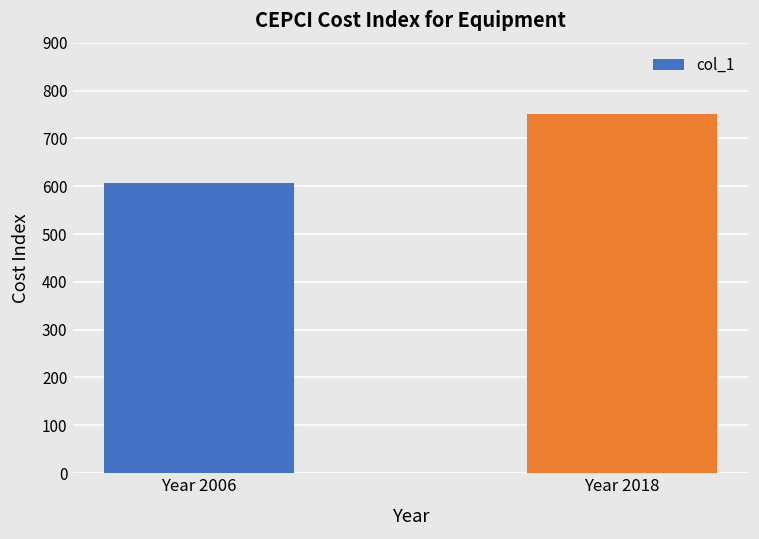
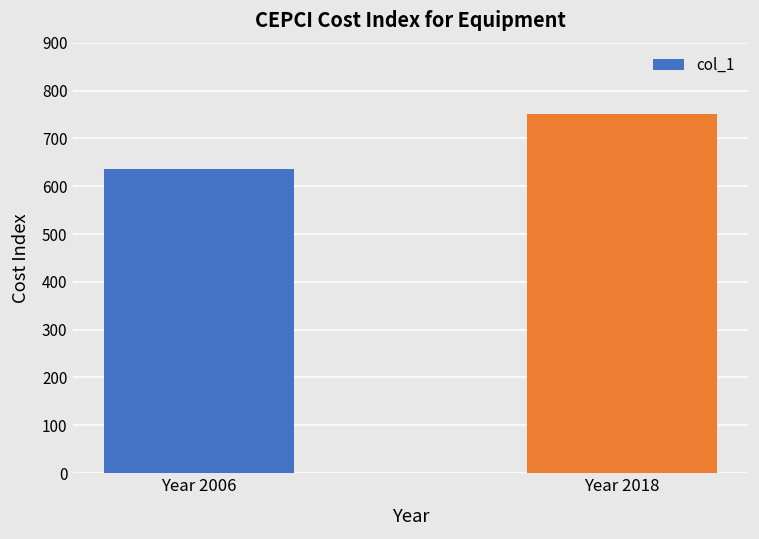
Year 2006: 610 -> 640
